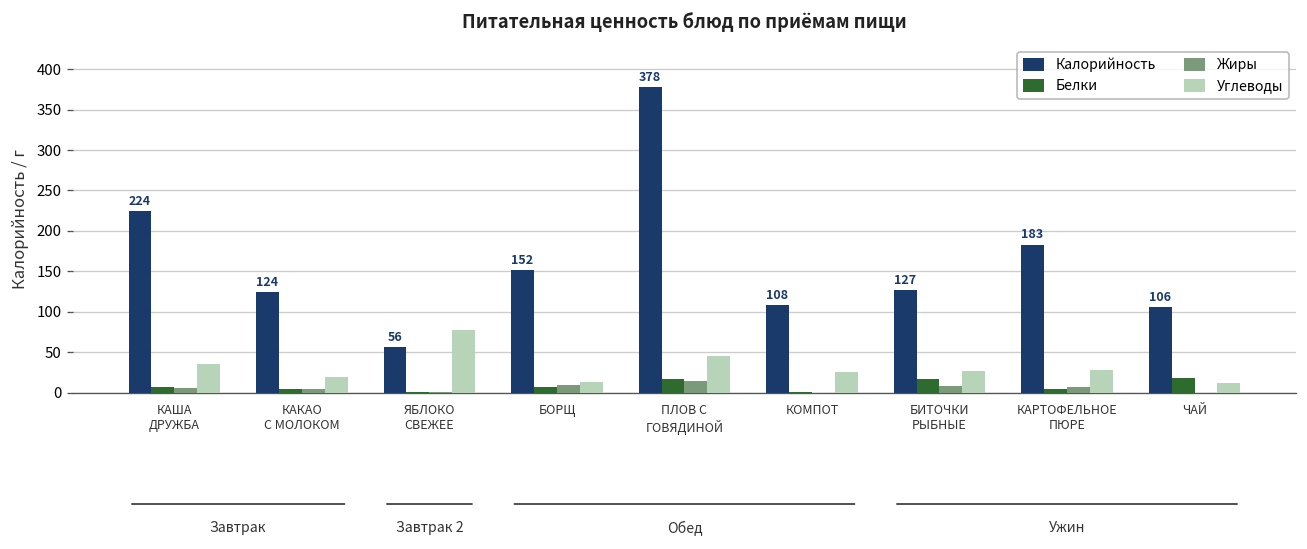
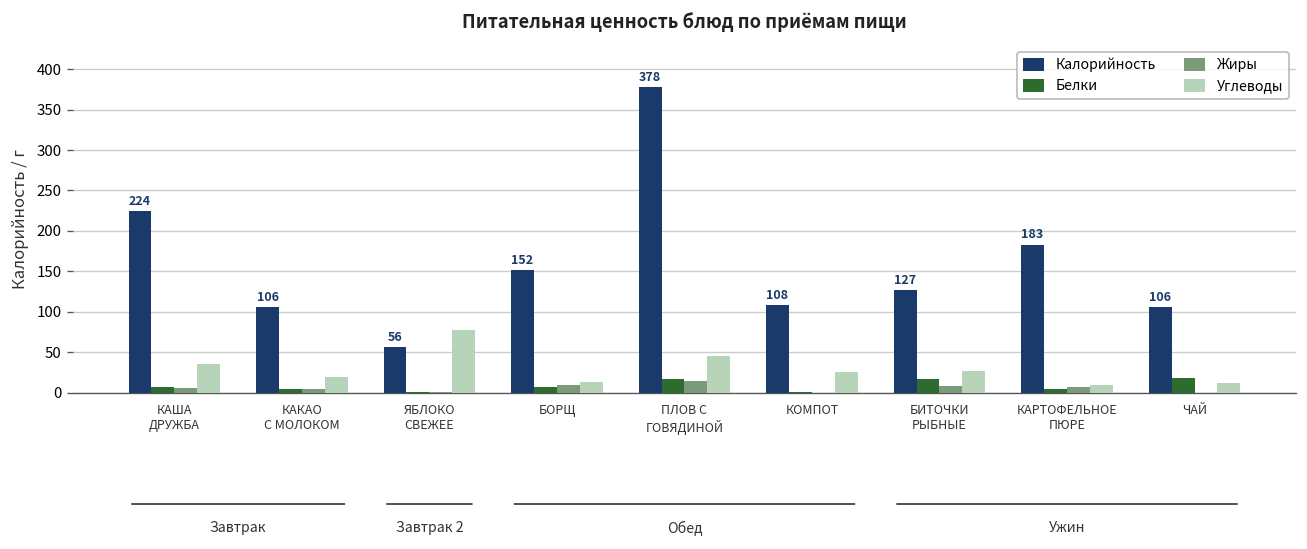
Калорийность, КАКАО С МОЛОКОМ: 124 -> 106
Углеводы, КАРТОФЕЛЬНОЕ ПЮРЕ: 30 -> 10
